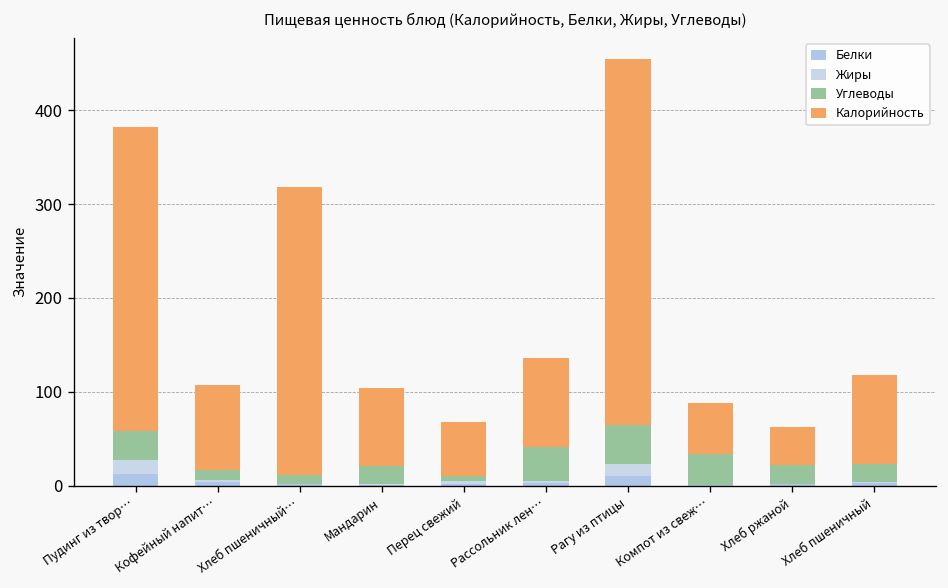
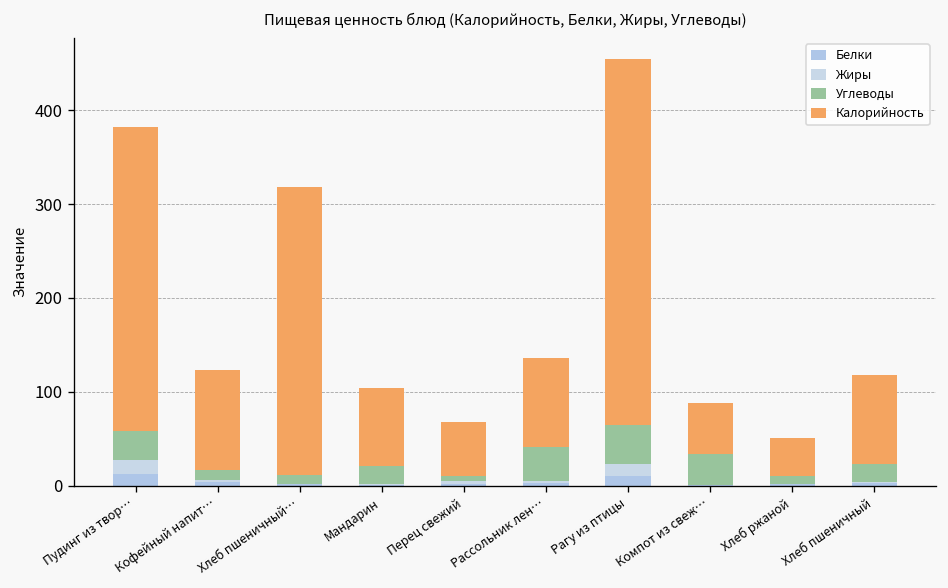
Калорийность, Кофейный напит…: 90 -> 110
Углеводы, Хлеб ржаной: 20 -> 10
